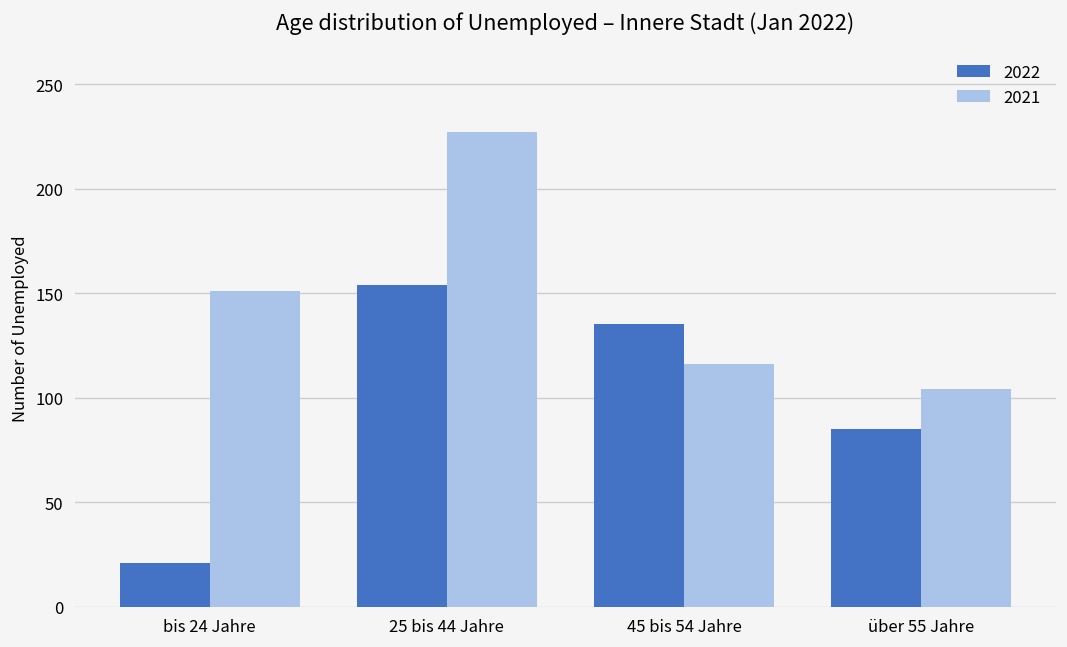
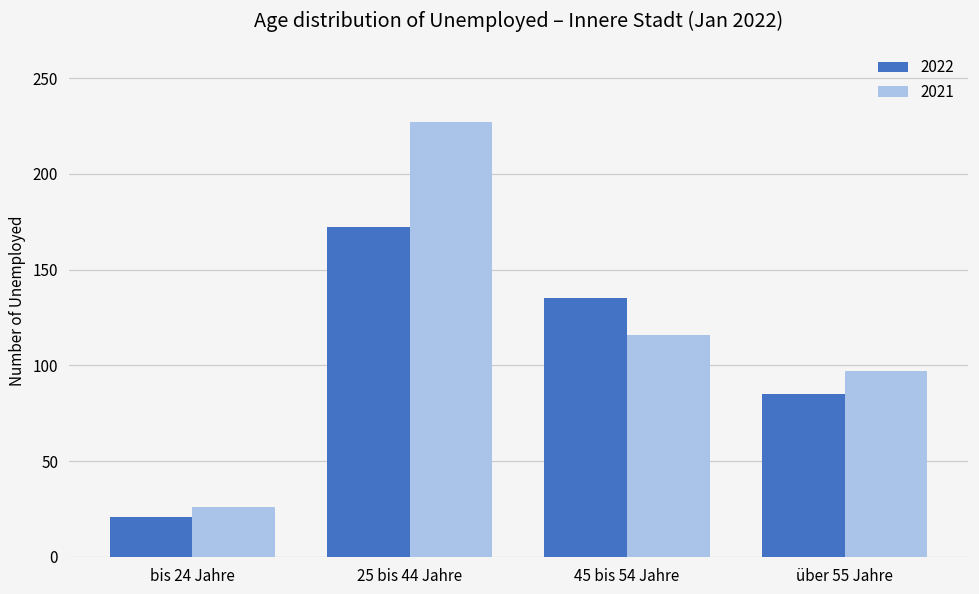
2021, bis 24 Jahre: 151 -> 26
2022, 25 bis 44 Jahre: 154 -> 172
2021, über 55 Jahre: 104 -> 97
